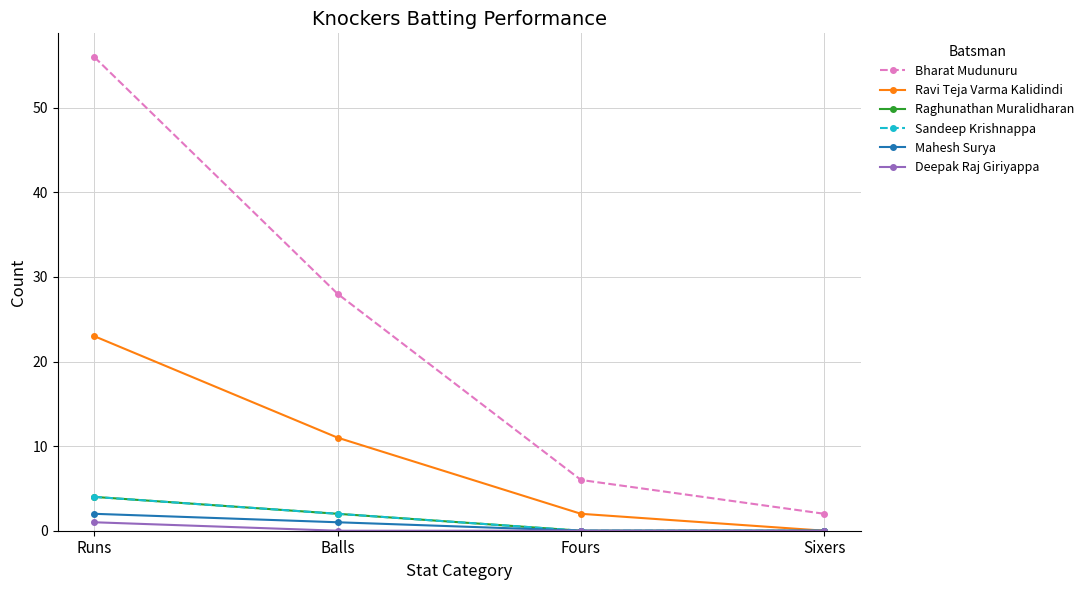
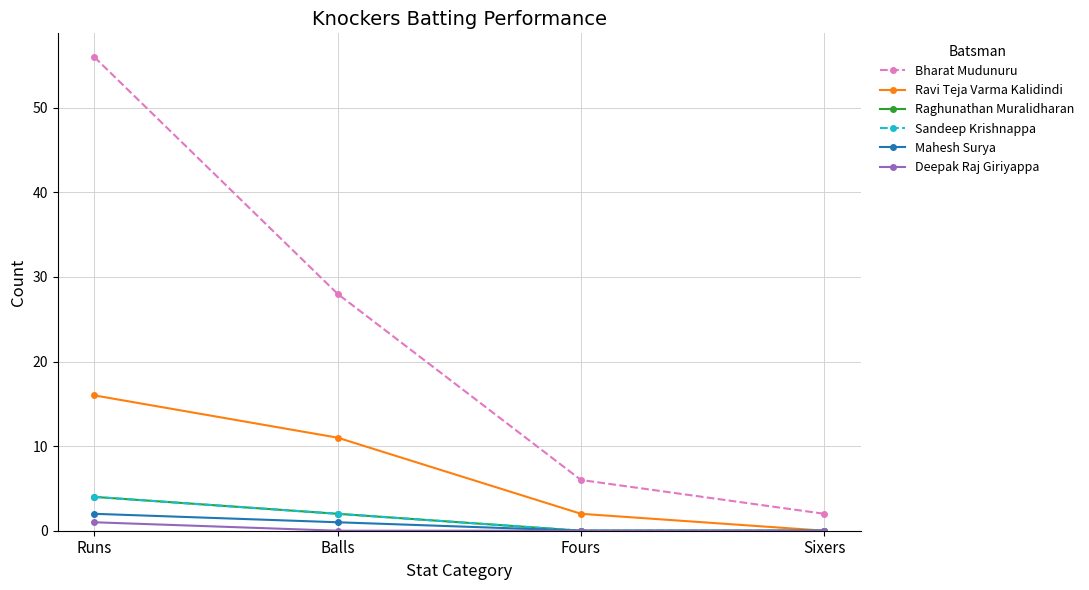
Ravi Teja Varma Kalidindi, Runs: 23 -> 16
